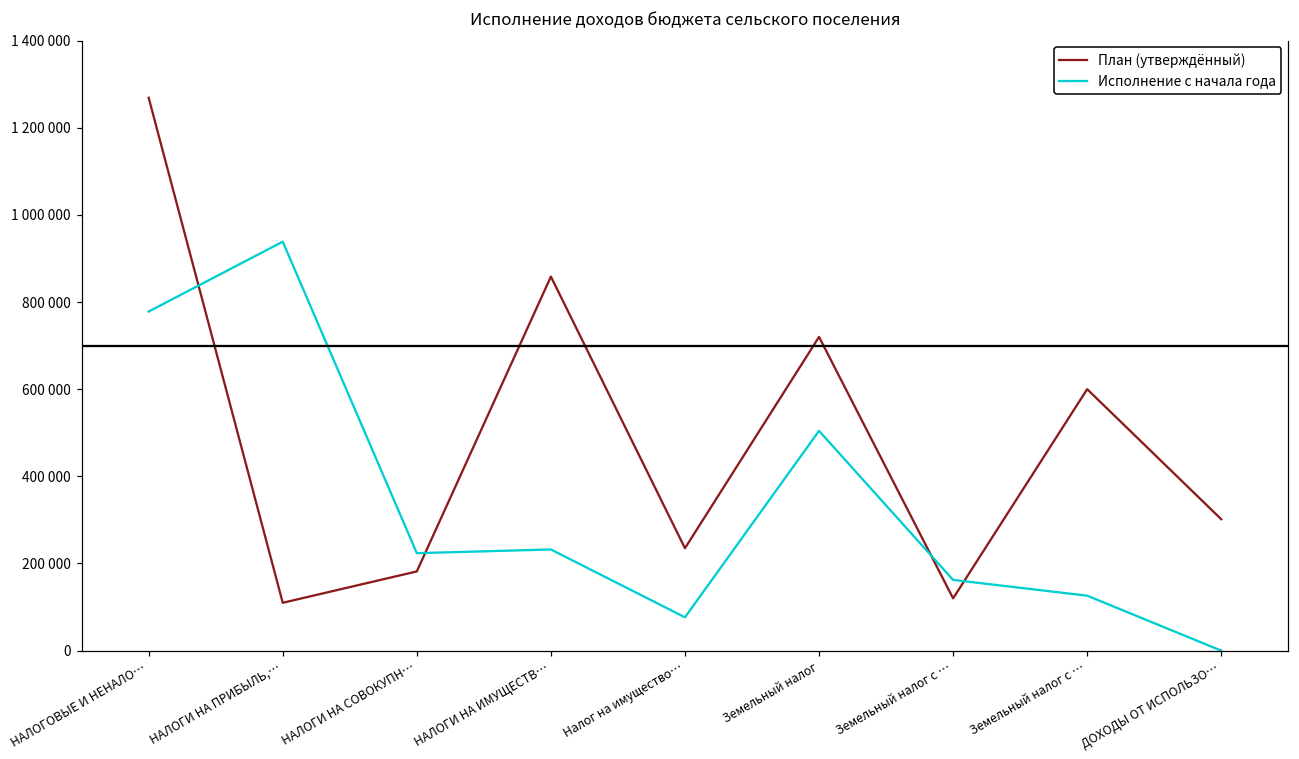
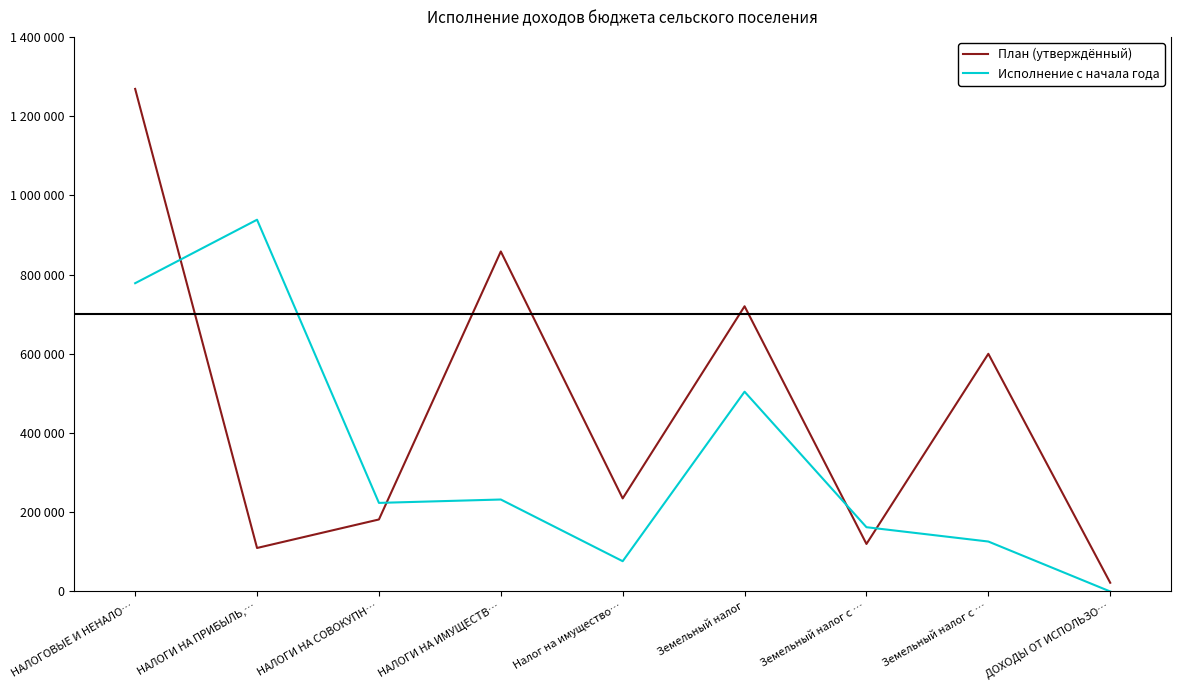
План (утверждённый), ДОХОДЫ ОТ ИСПОЛЬЗО…: 300000 -> 20000
